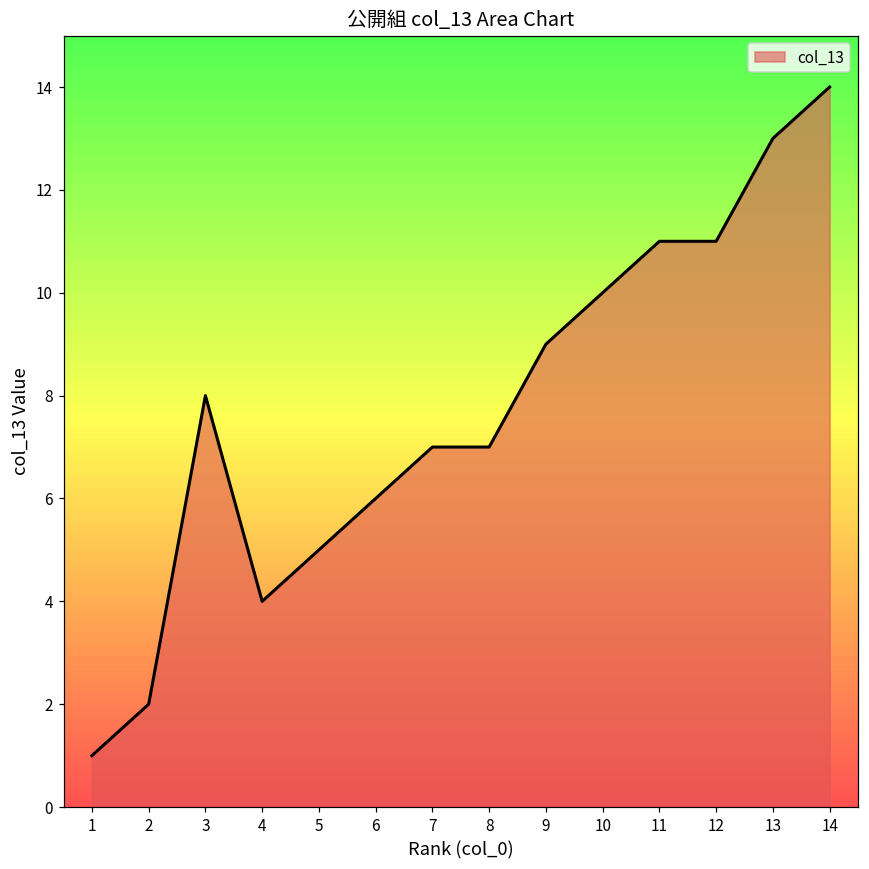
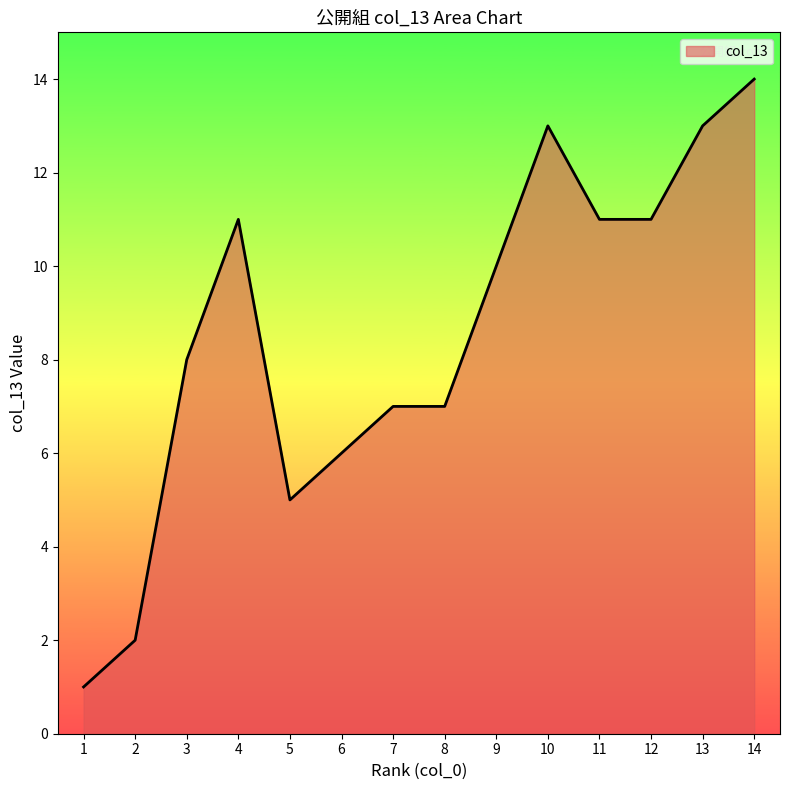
4: 4 -> 11
9: 9 -> 10
10: 10 -> 13
